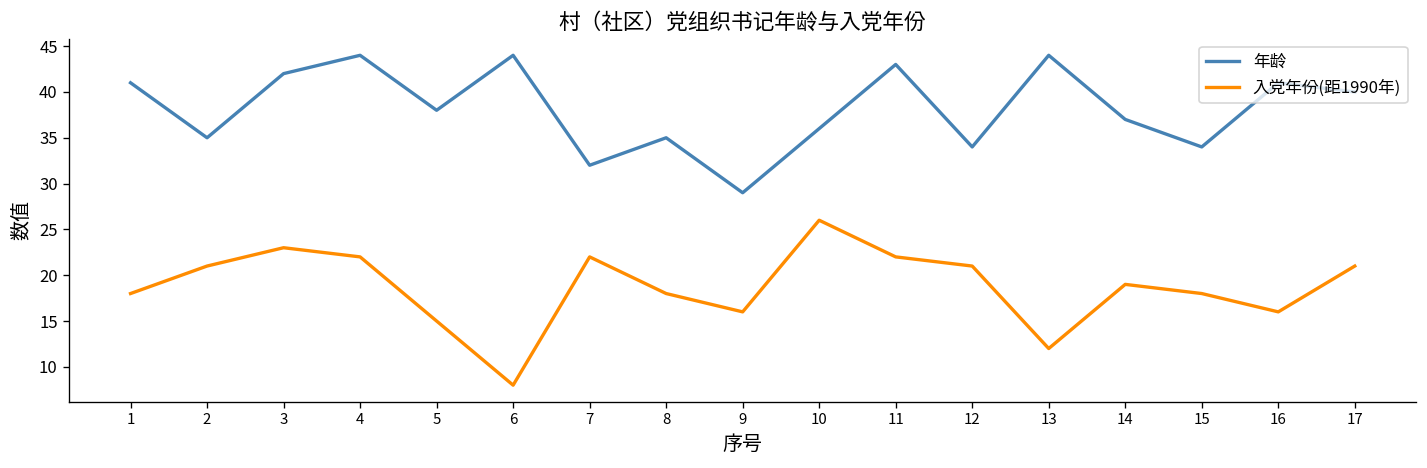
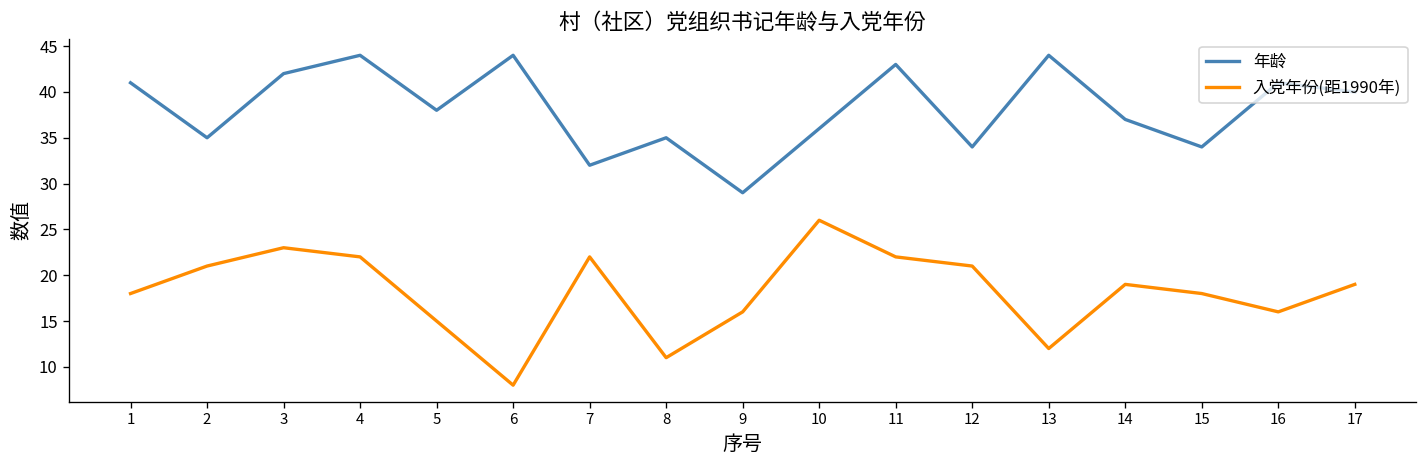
入党年份(距1990年), 8: 18 -> 11
入党年份(距1990年), 17: 21 -> 19
